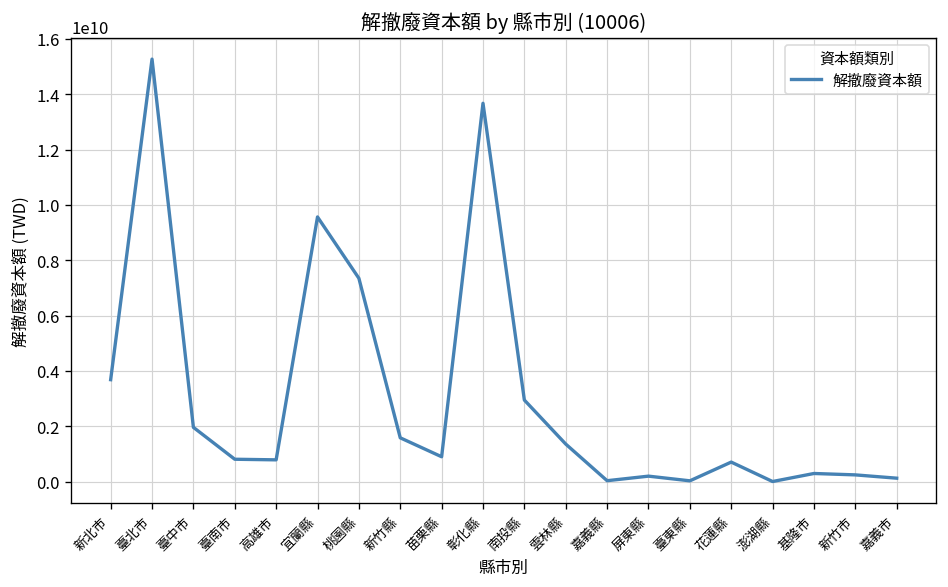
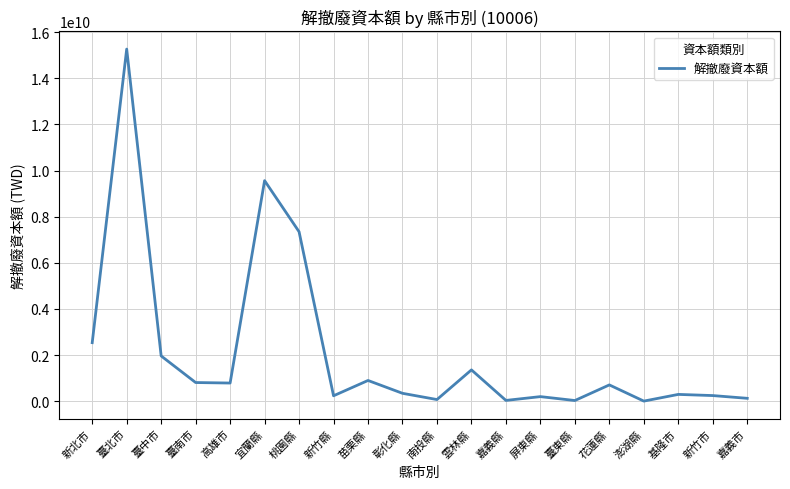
新北市: 3700000000 -> 2500000000
新竹縣: 1600000000 -> 200000000
彰化縣: 13700000000 -> 300000000
南投縣: 2900000000 -> 100000000
